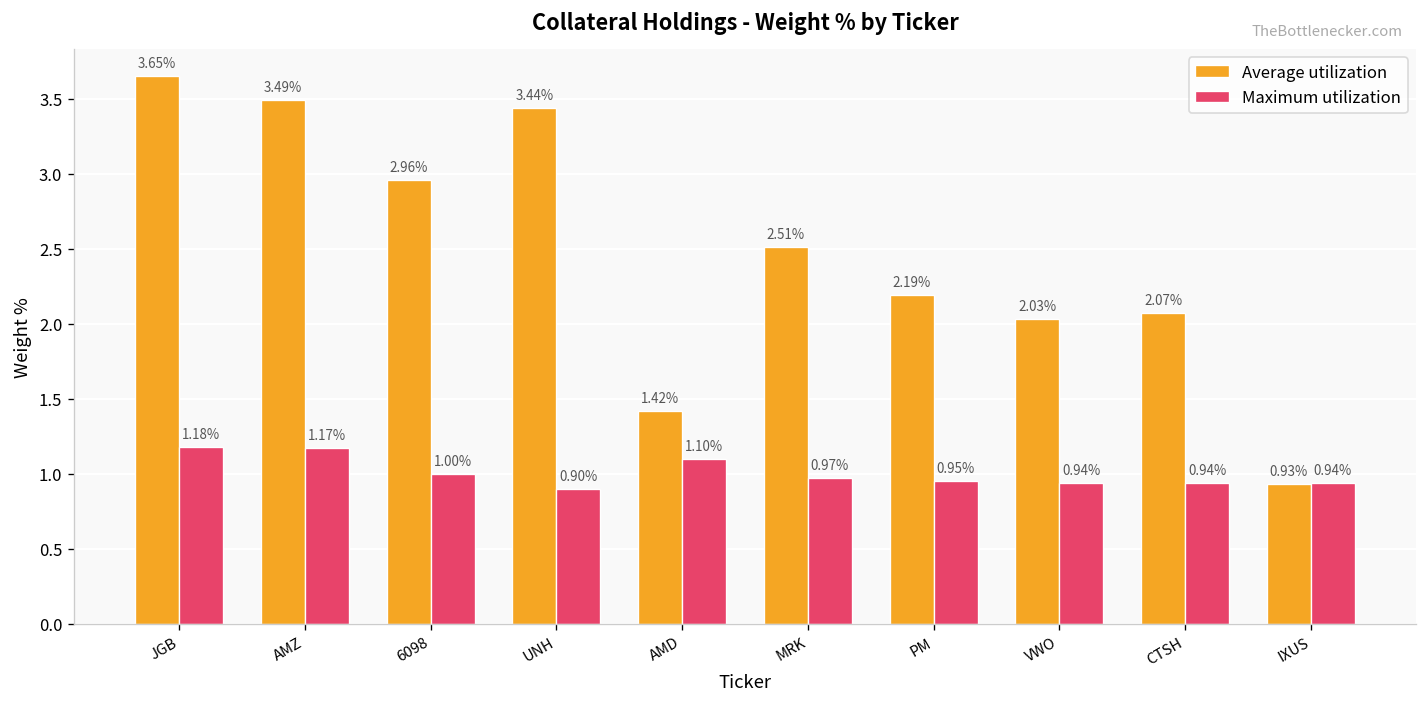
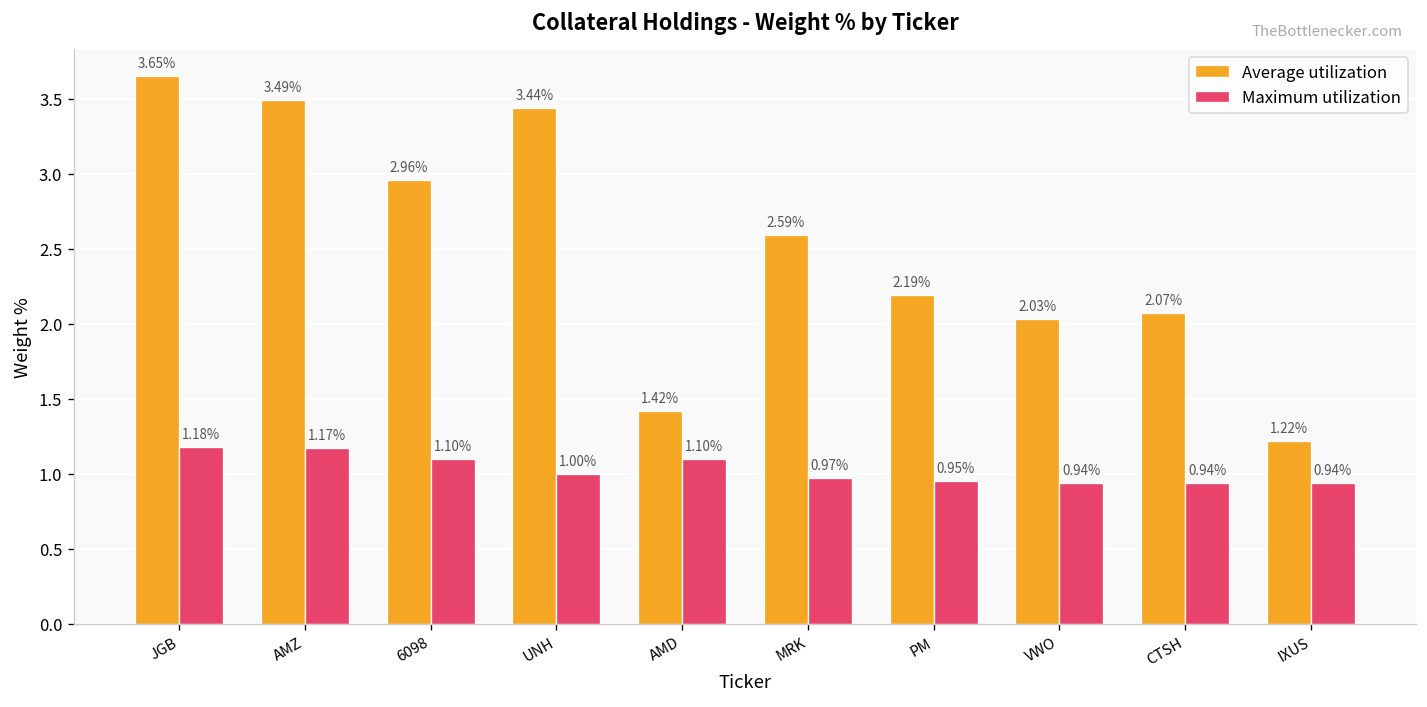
Maximum utilization, 6098: 1.00% -> 1.10%
Maximum utilization, UNH: 0.90% -> 1.00%
Average utilization, MRK: 2.51% -> 2.59%
Average utilization, IXUS: 0.93% -> 1.22%
